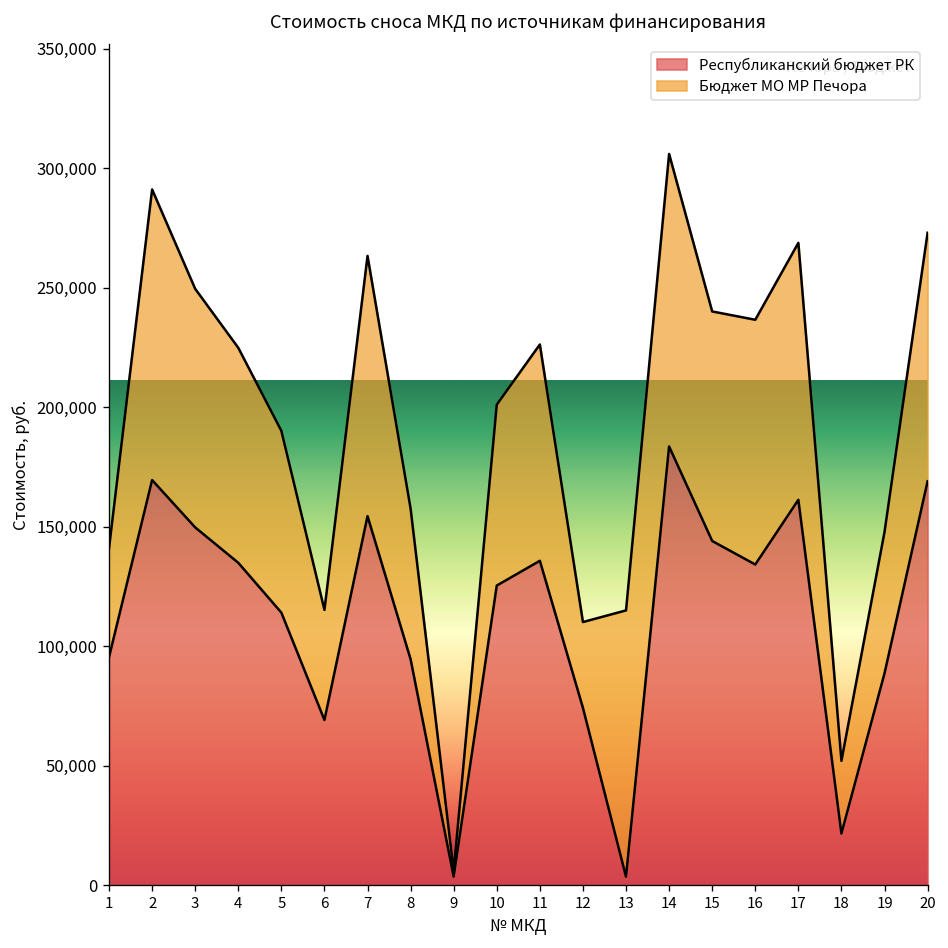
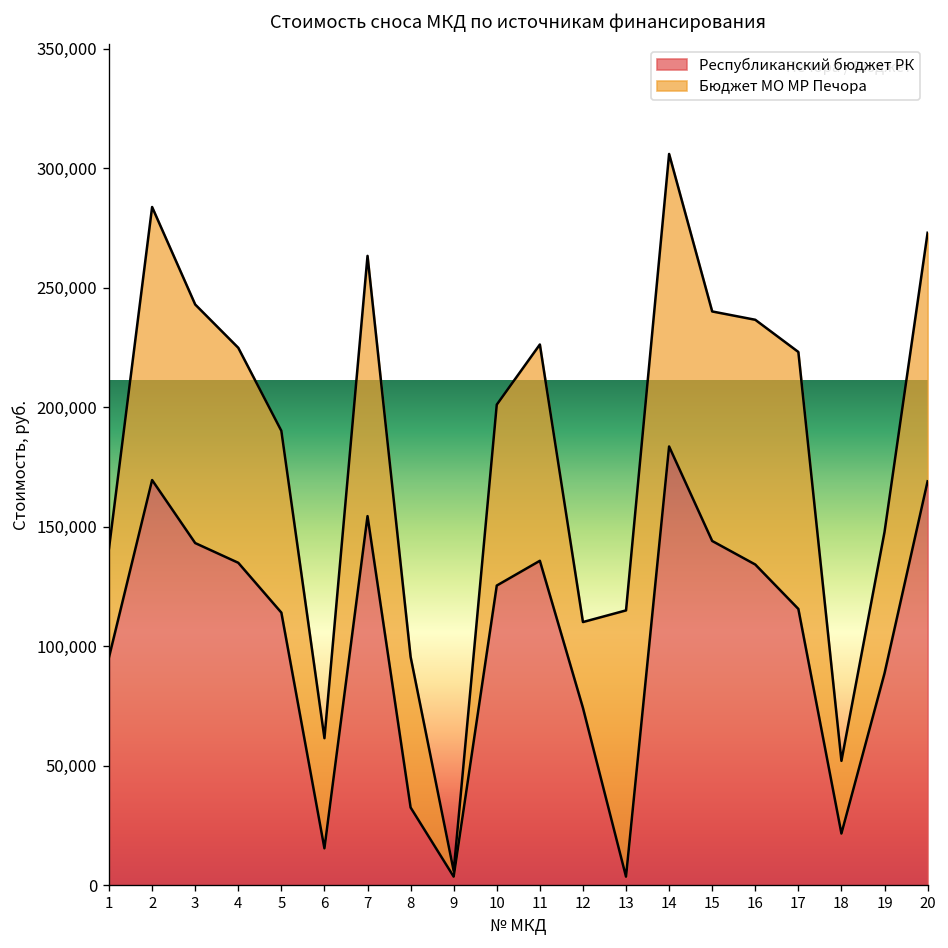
Бюджет МО МР Печора, 2: 122,000 -> 114,000
Республиканский бюджет РК, 3: 150,000 -> 143,000
Республиканский бюджет РК, 6: 69,000 -> 15,000
Республиканский бюджет РК, 8: 95,000 -> 33,000
Республиканский бюджет РК, 17: 161,000 -> 116,000
